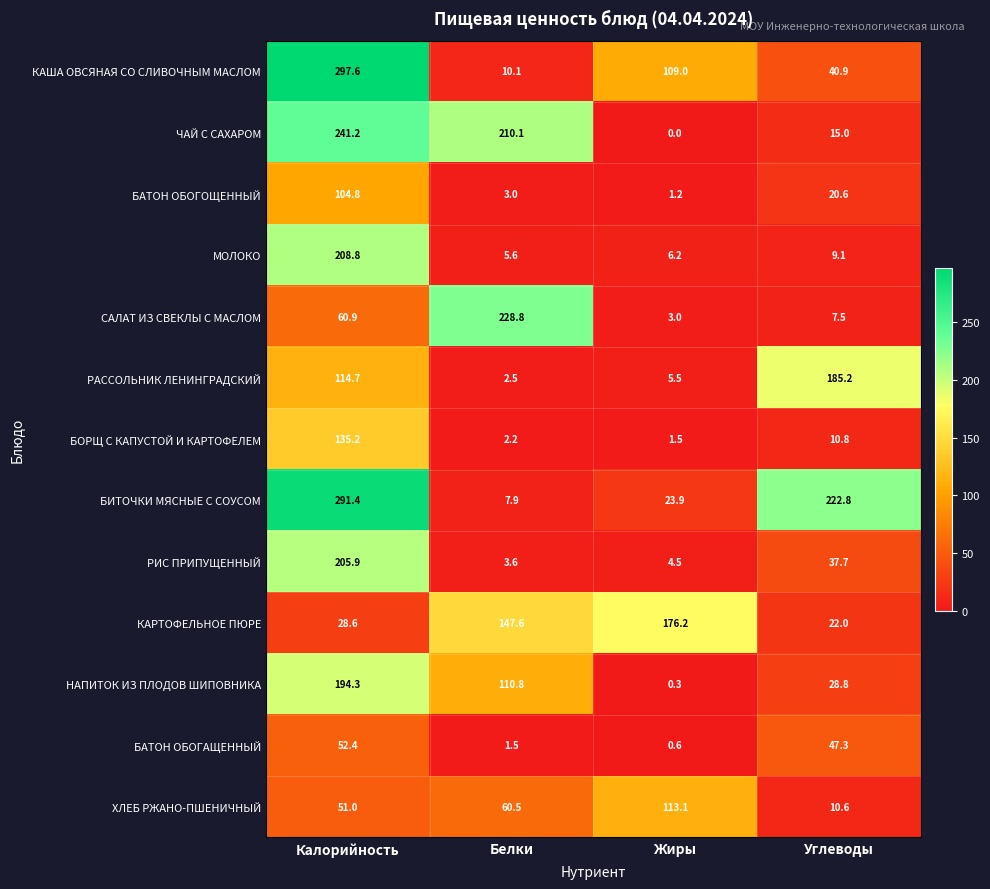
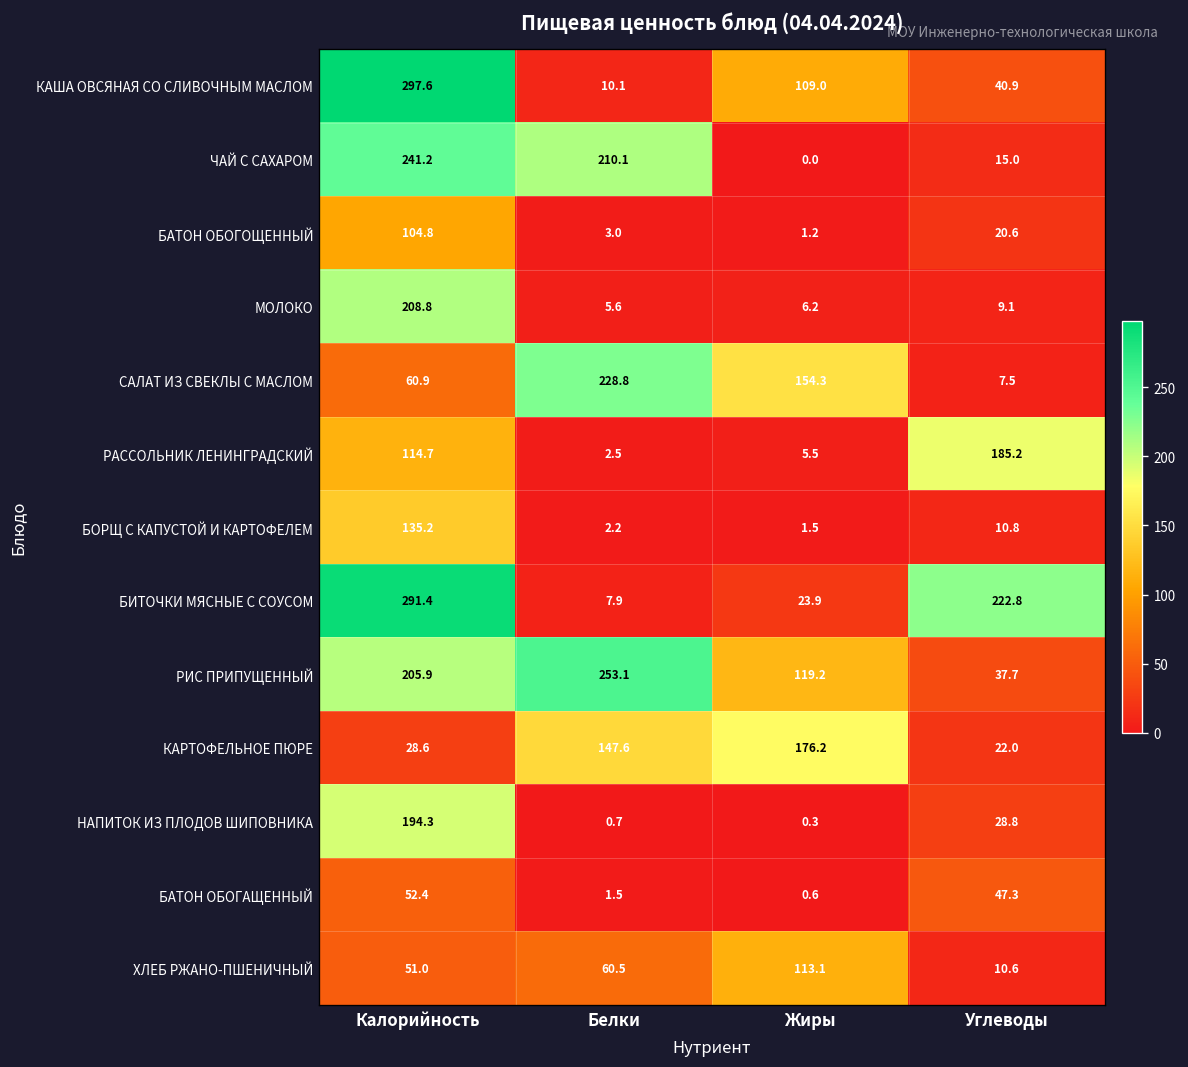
САЛАТ ИЗ СВЕКЛЫ С МАСЛОМ, Жиры: 3.0 -> 154.3
РИС ПРИПУЩЕННЫЙ, Белки: 3.6 -> 253.1
РИС ПРИПУЩЕННЫЙ, Жиры: 4.5 -> 119.2
НАПИТОК ИЗ ПЛОДОВ ШИПОВНИКА, Белки: 110.8 -> 0.7
